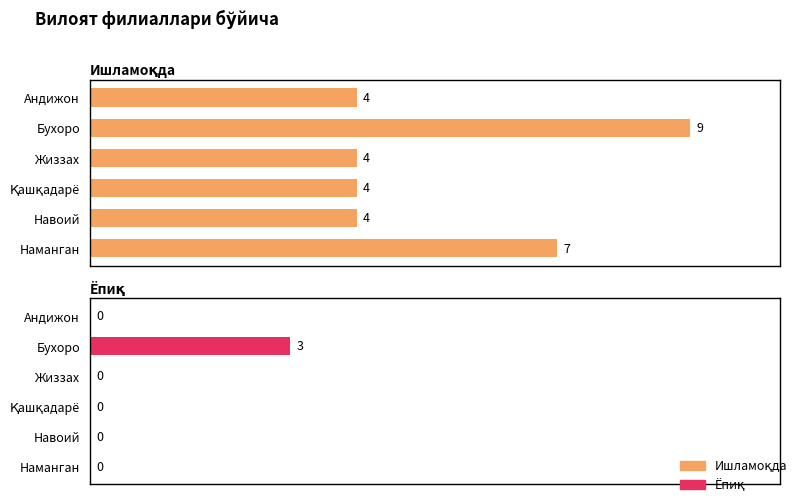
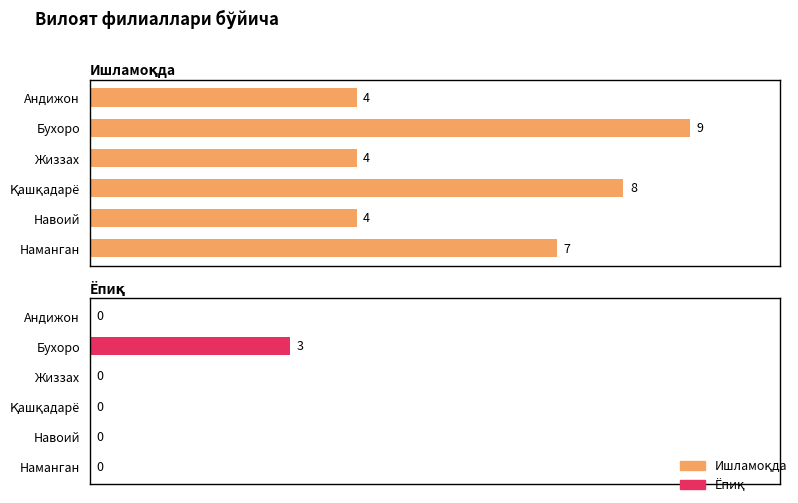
Ишламоқда, Қашқадарё: 4 -> 8
